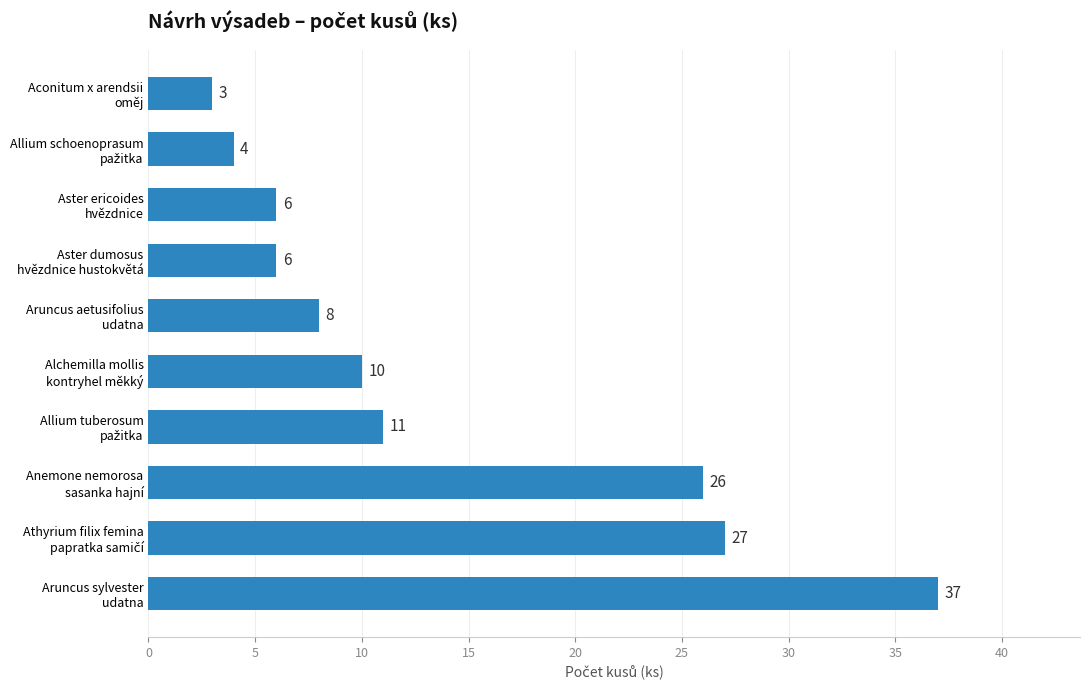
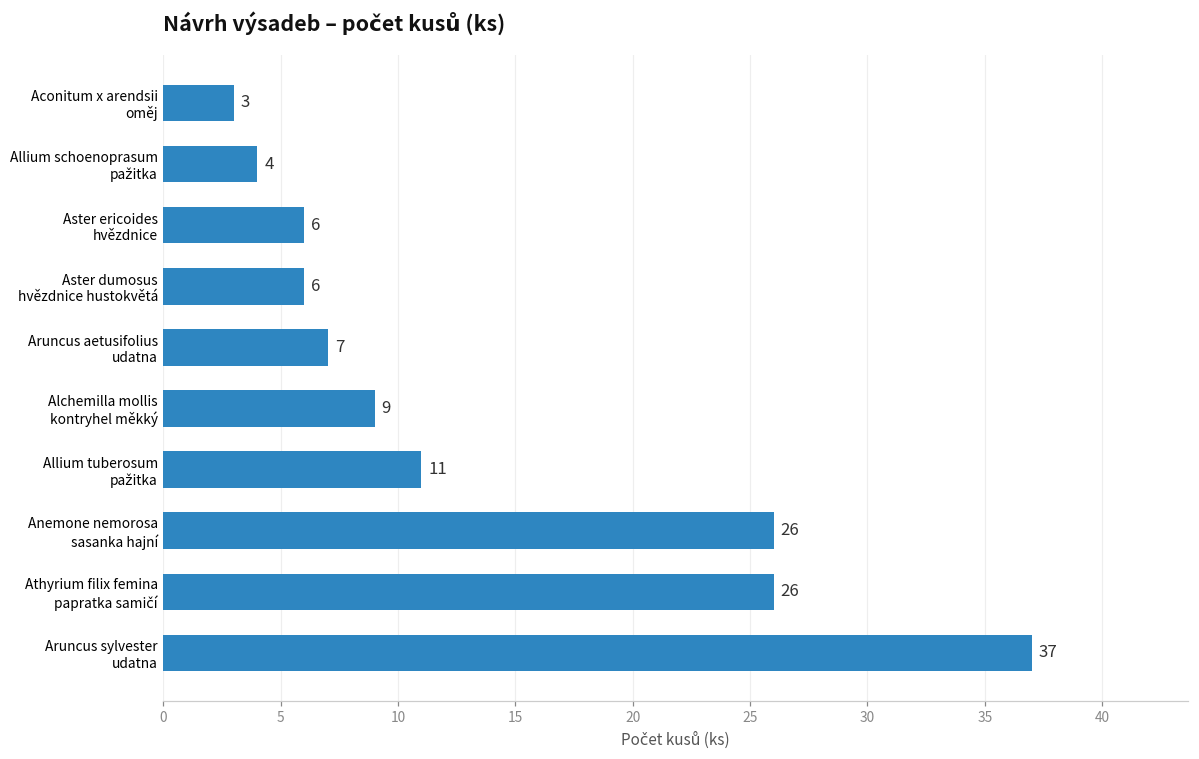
Aruncus aetusifolius udatna: 8 -> 7
Alchemilla mollis kontryhel měkký: 10 -> 9
Athyrium filix femina papratka samičí: 27 -> 26
